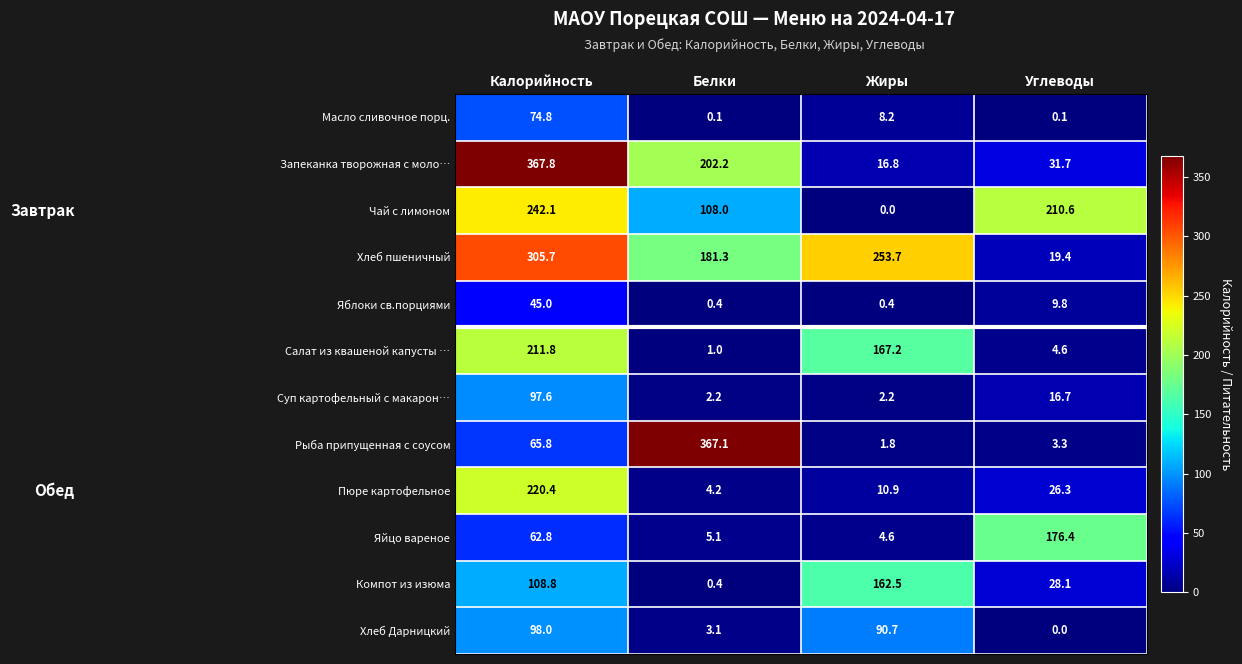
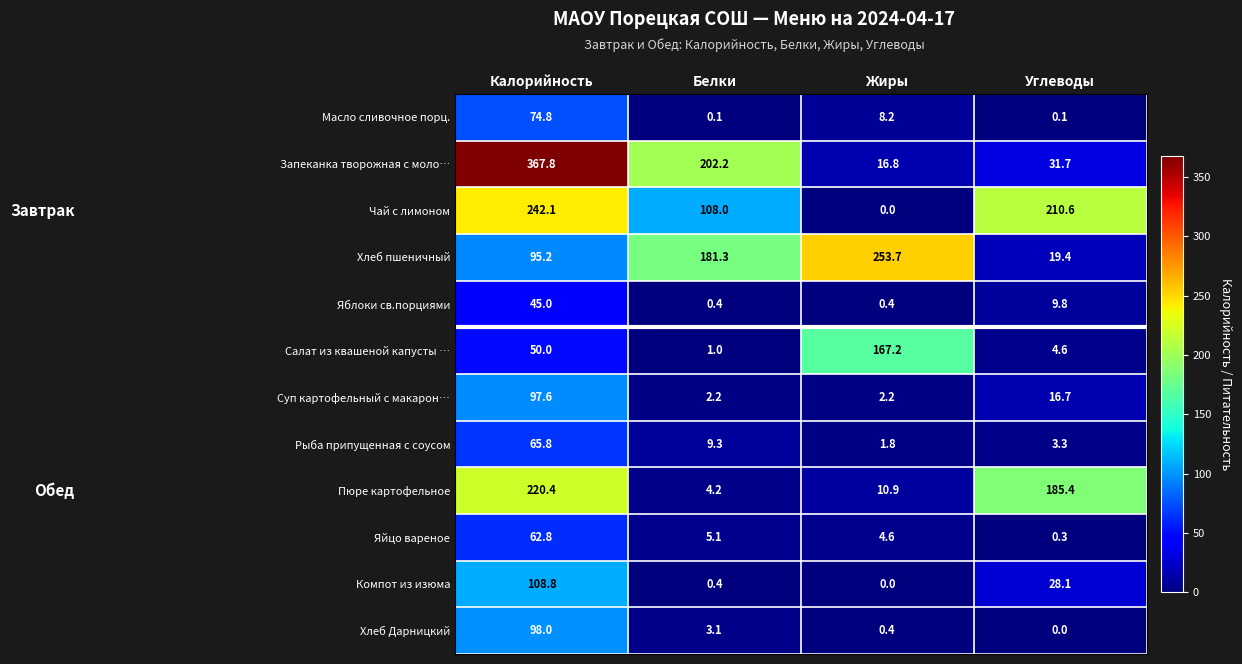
Хлеб пшеничный, Калорийность: 305.7 -> 95.2
Салат из квашеной капусты …, Калорийность: 211.8 -> 50.0
Рыба припущенная с соусом, Белки: 367.1 -> 9.3
Пюре картофельное, Углеводы: 26.3 -> 185.4
Яйцо вареное, Углеводы: 176.4 -> 0.3
Компот из изюма, Жиры: 162.5 -> 0.0
Хлеб Дарницкий, Жиры: 90.7 -> 0.4
